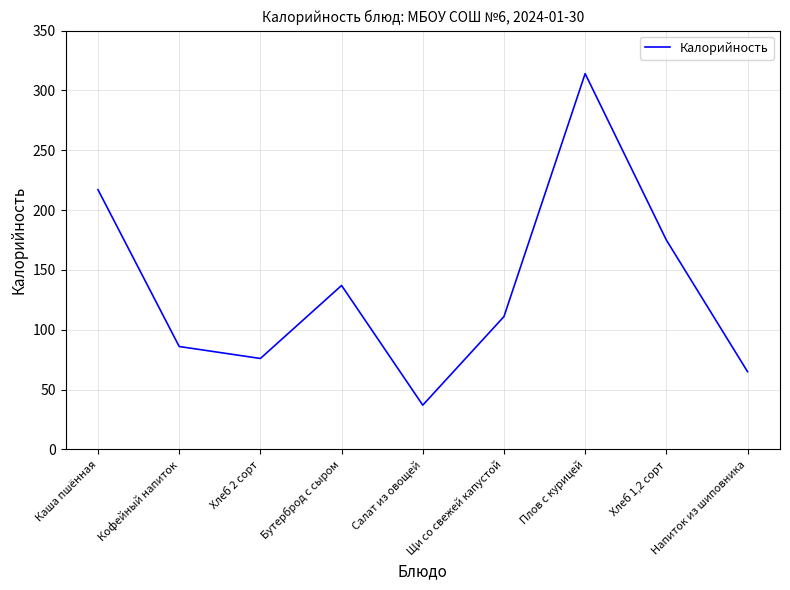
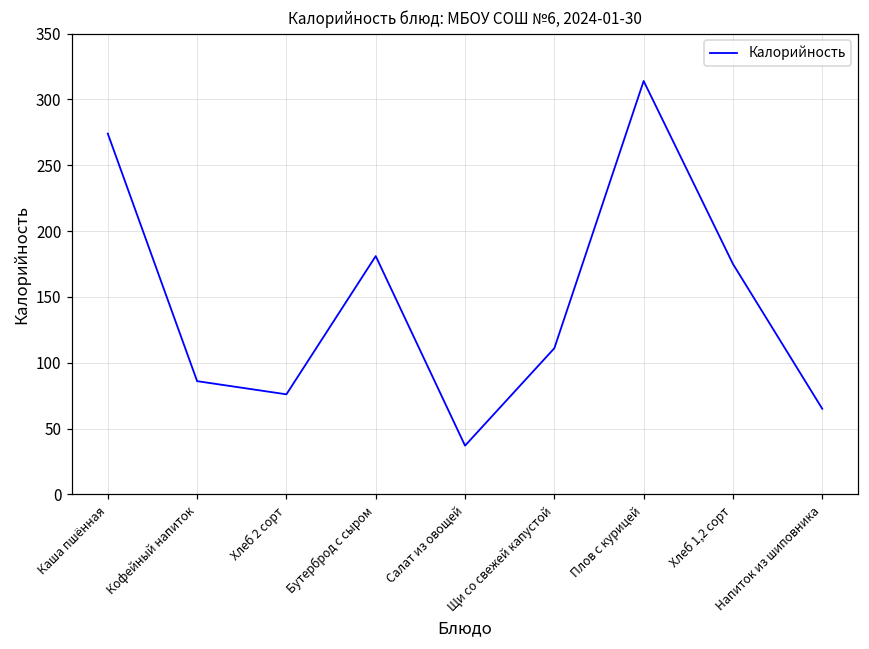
Каша пшённая: 217 -> 274
Бутерброд с сыром: 137 -> 181
